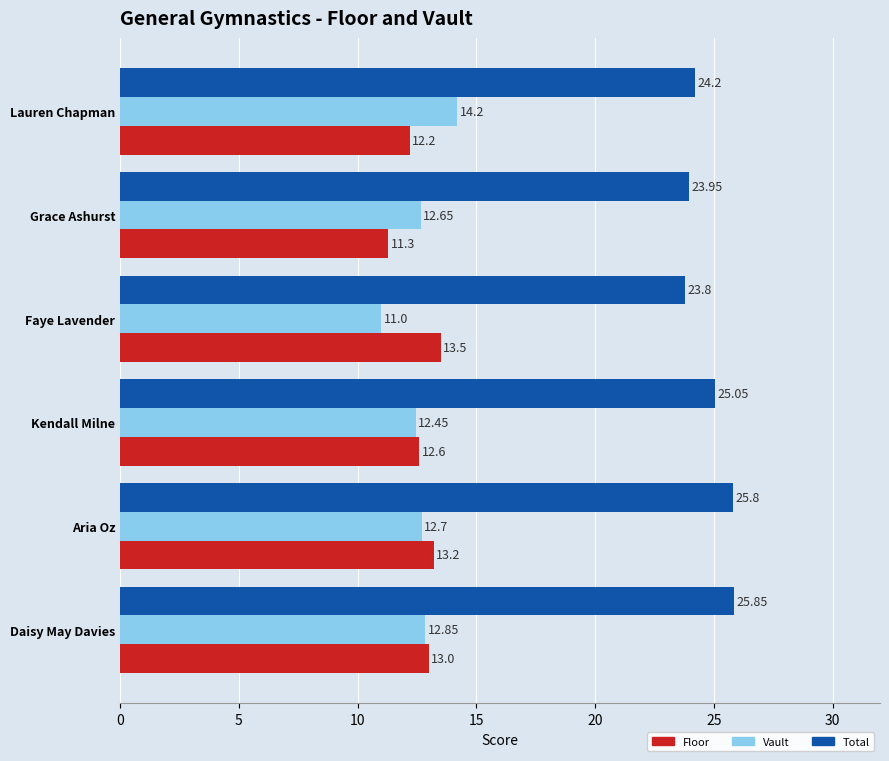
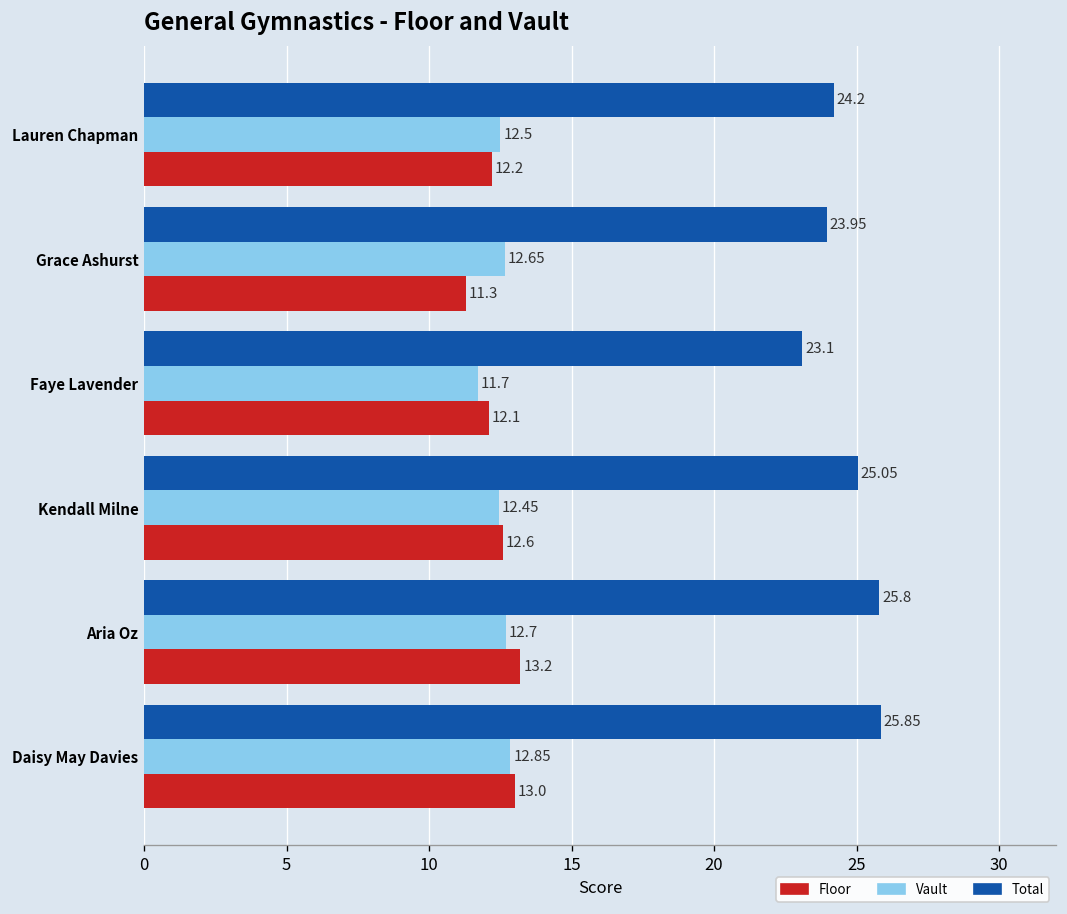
Vault, Lauren Chapman: 14.2 -> 12.5
Total, Faye Lavender: 23.8 -> 23.1
Vault, Faye Lavender: 11.0 -> 11.7
Floor, Faye Lavender: 13.5 -> 12.1
